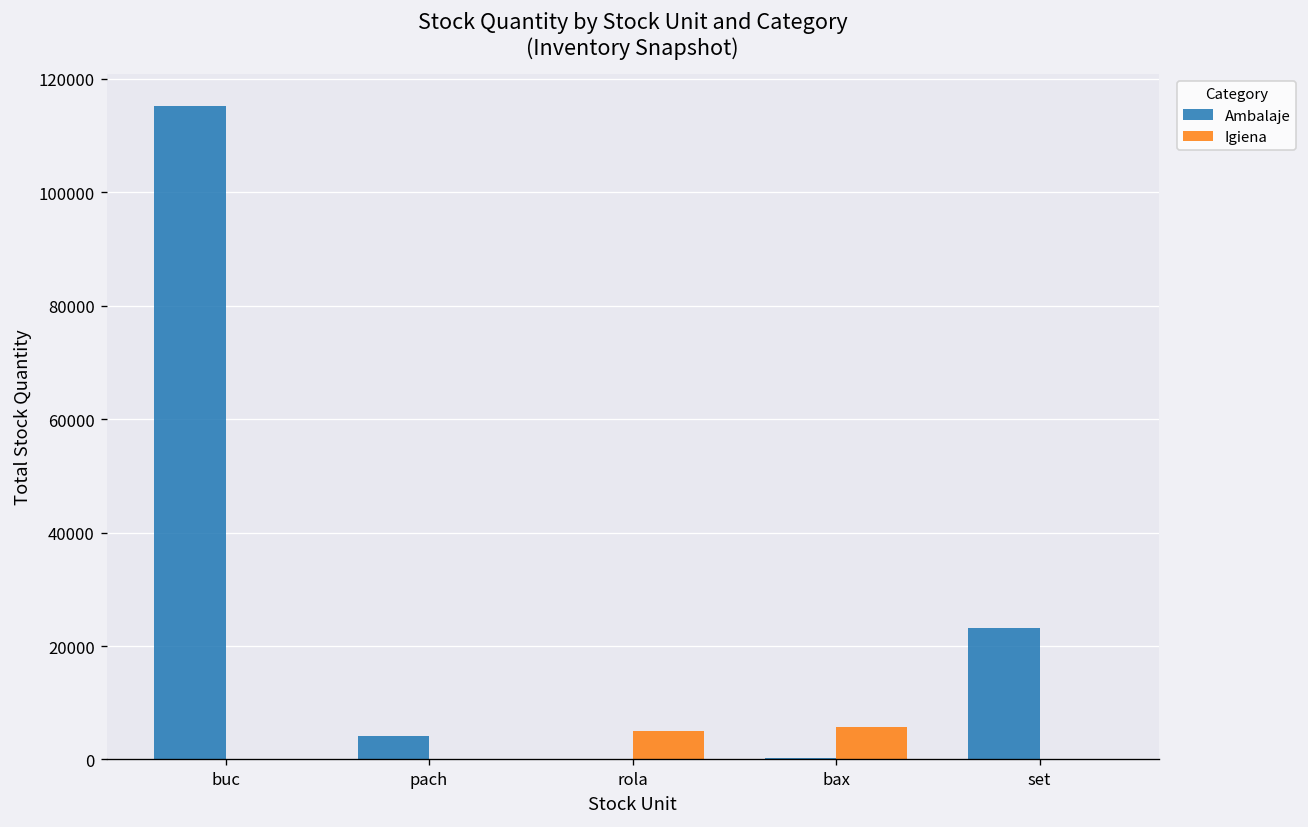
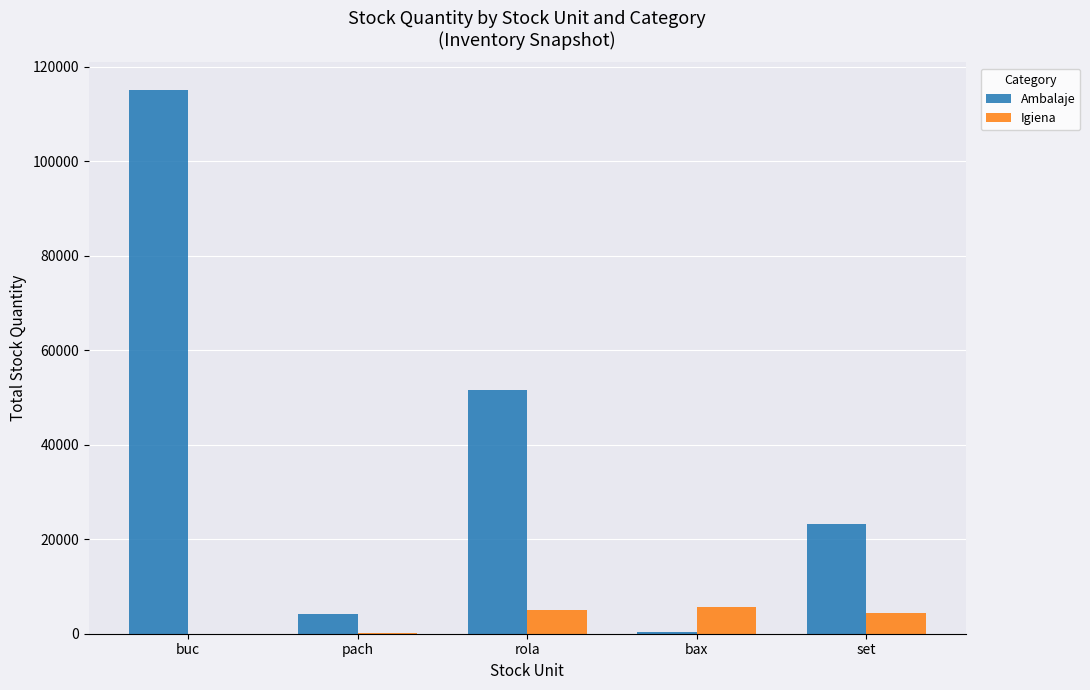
Ambalaje, rola: 0 -> 52000
Igiena, set: 0 -> 4000
